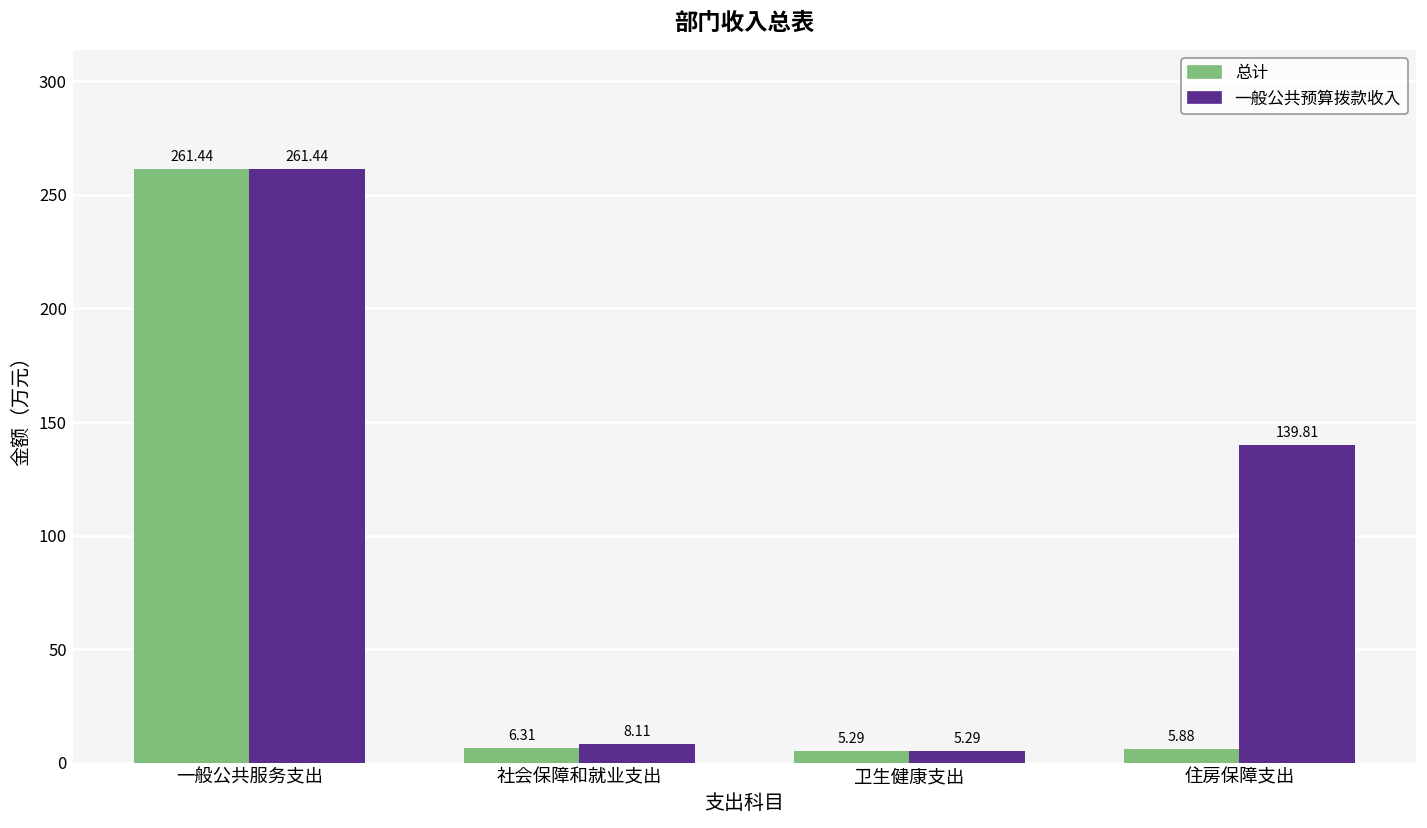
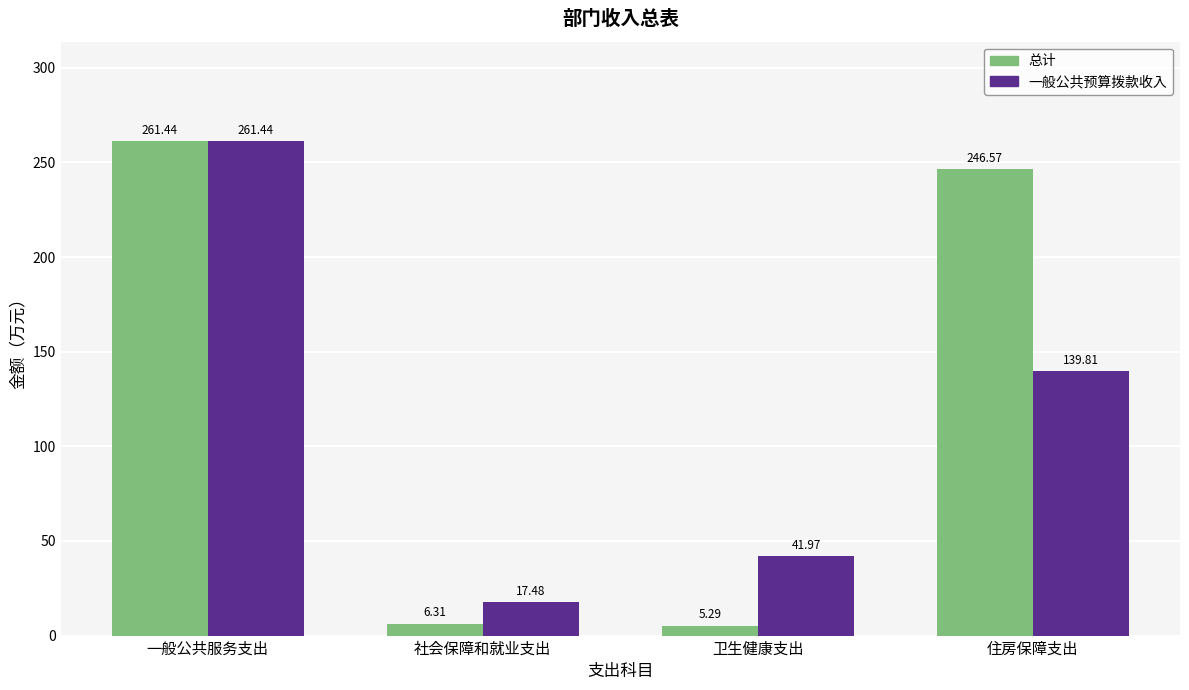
一般公共预算拨款收入, 社会保障和就业支出: 8.11 -> 17.48
一般公共预算拨款收入, 卫生健康支出: 5.29 -> 41.97
总计, 住房保障支出: 5.88 -> 246.57
